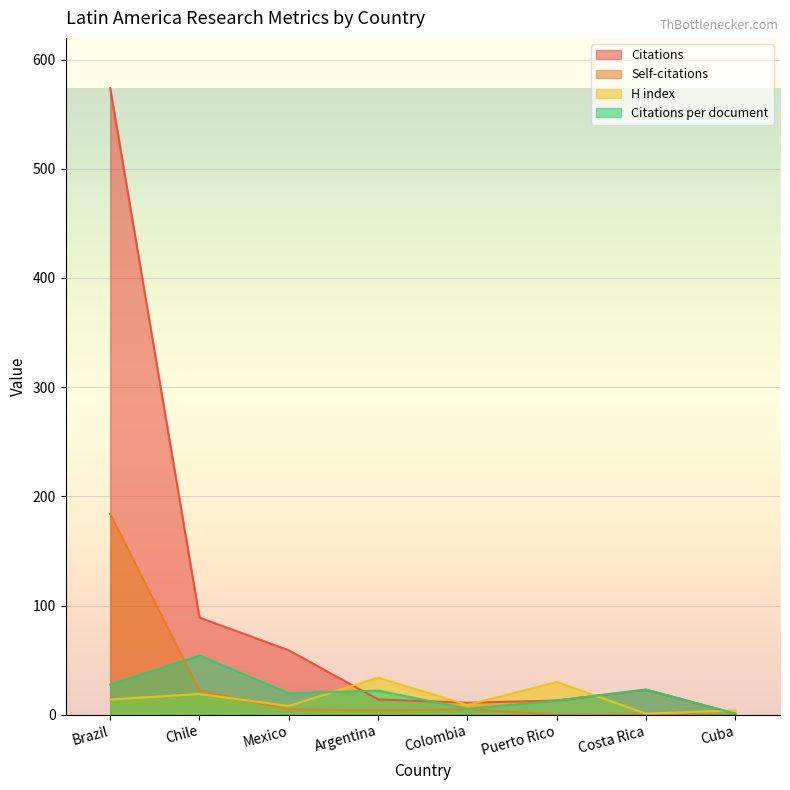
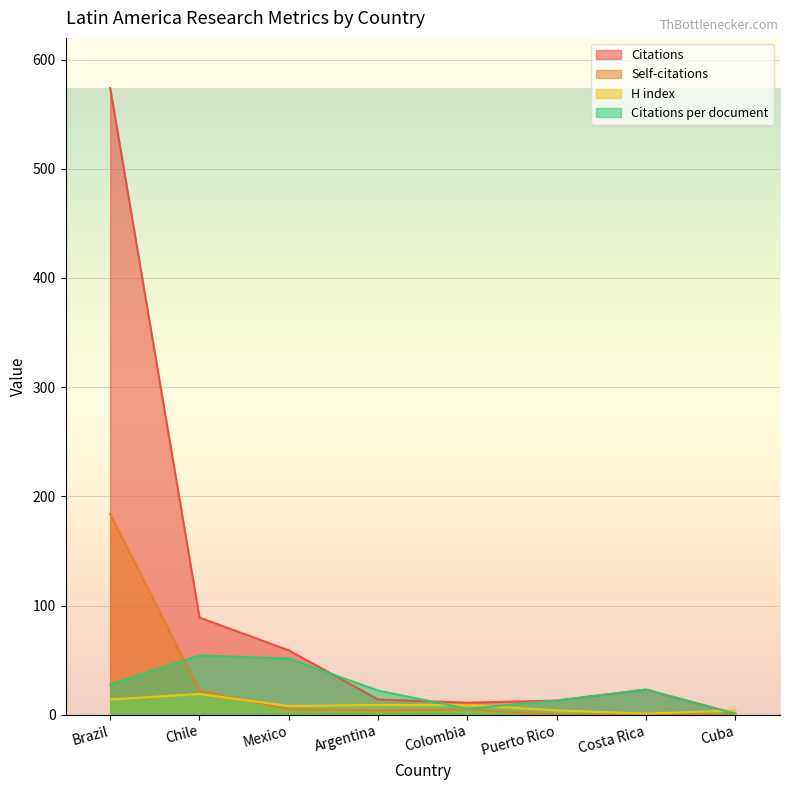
Citations per document, Mexico: 20 -> 51
H index, Argentina: 34 -> 9
H index, Puerto Rico: 30 -> 4
